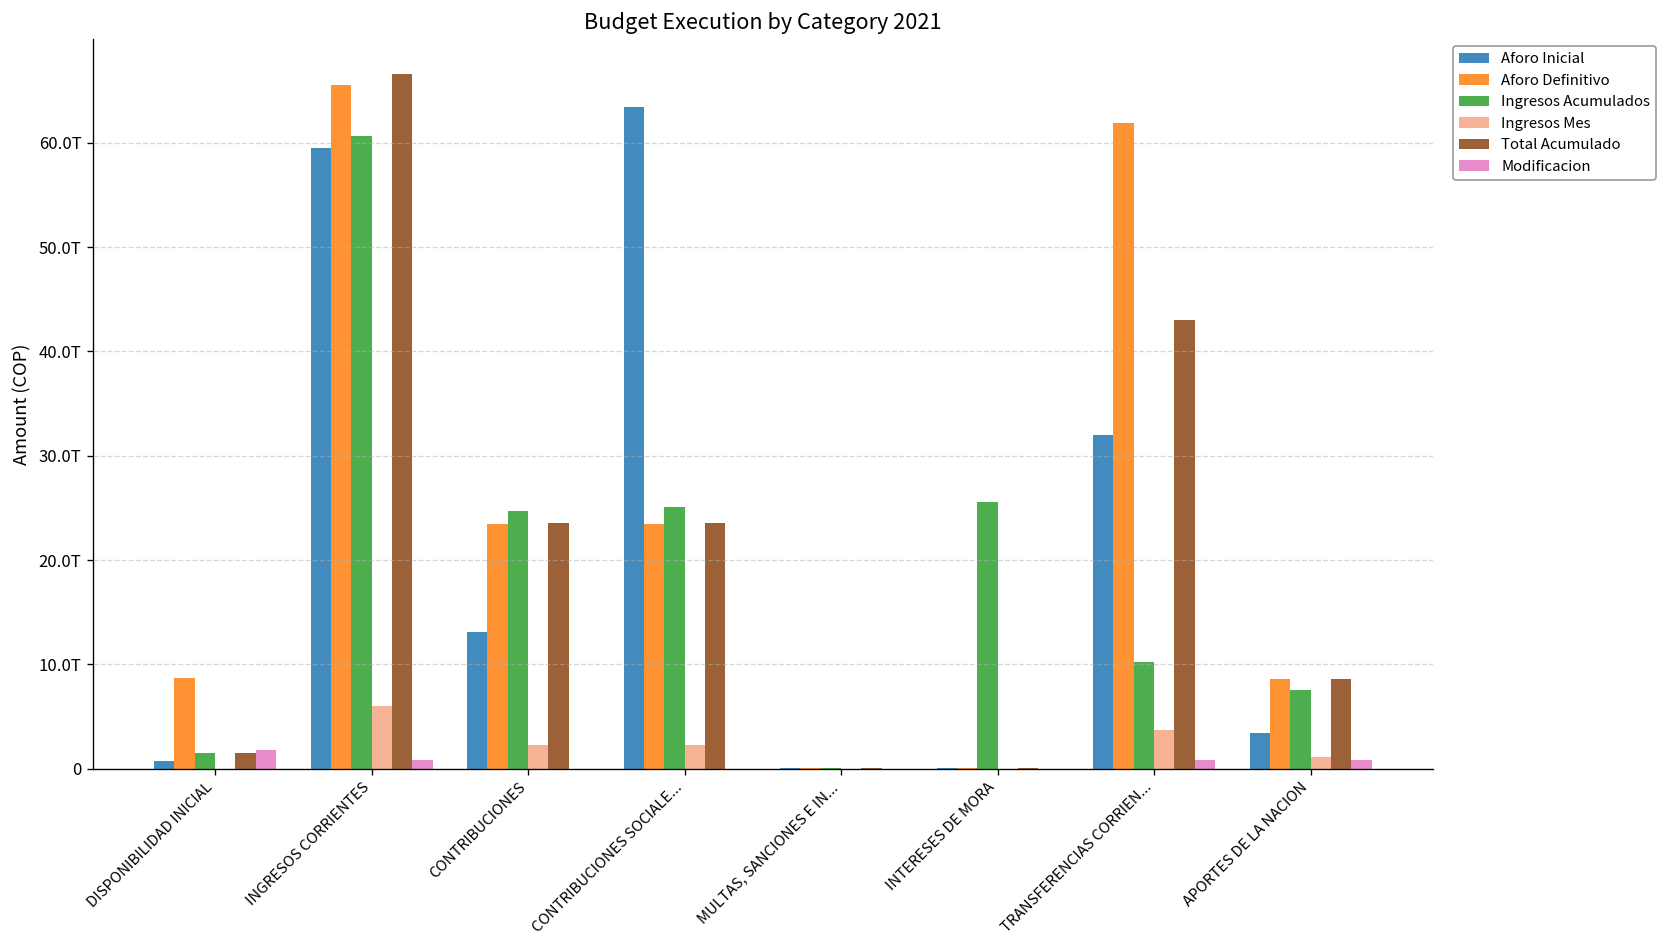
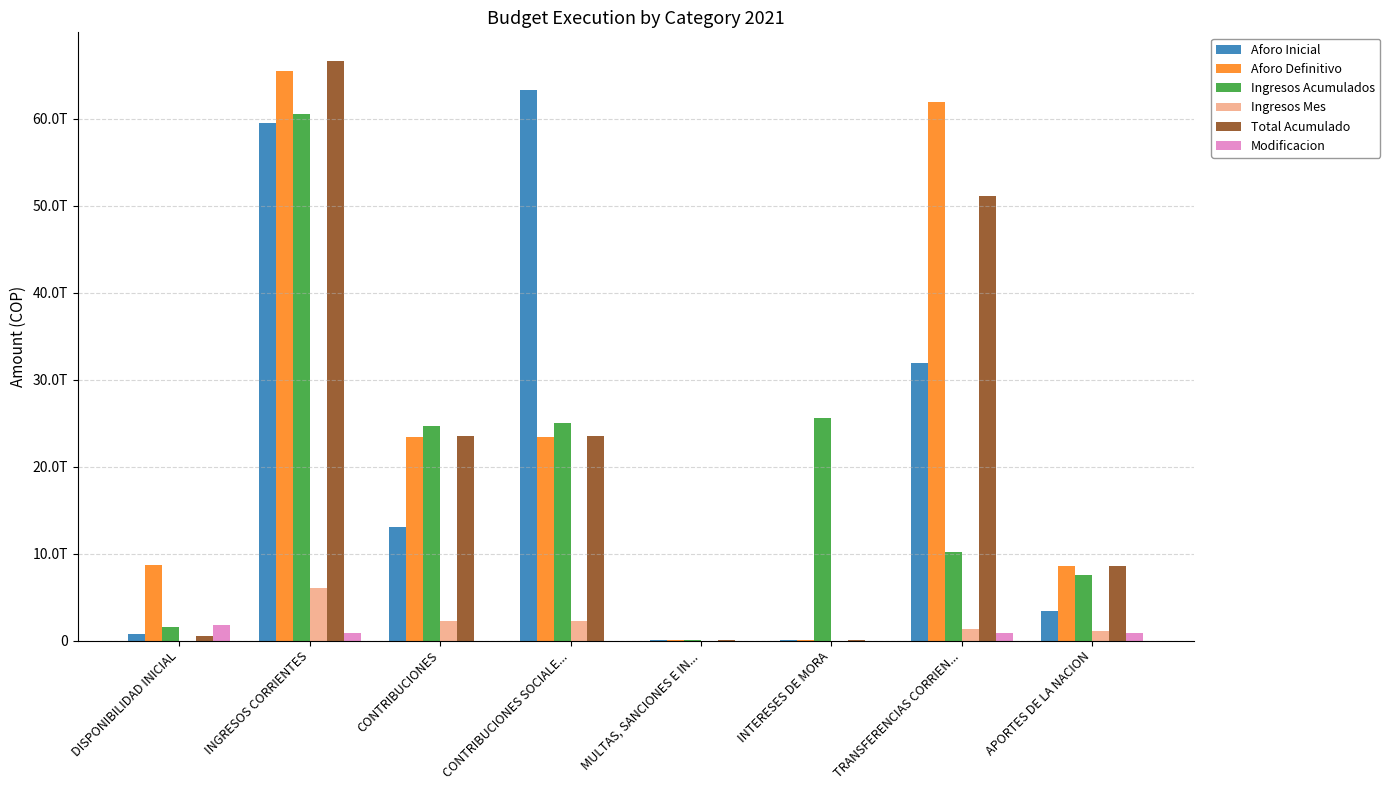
Total Acumulado, DISPONIBILIDAD INICIAL: 2T -> 1T
Ingresos Mes, TRANSFERENCIAS CORRIEN...: 4T -> 1T
Total Acumulado, TRANSFERENCIAS CORRIEN...: 43T -> 51T
